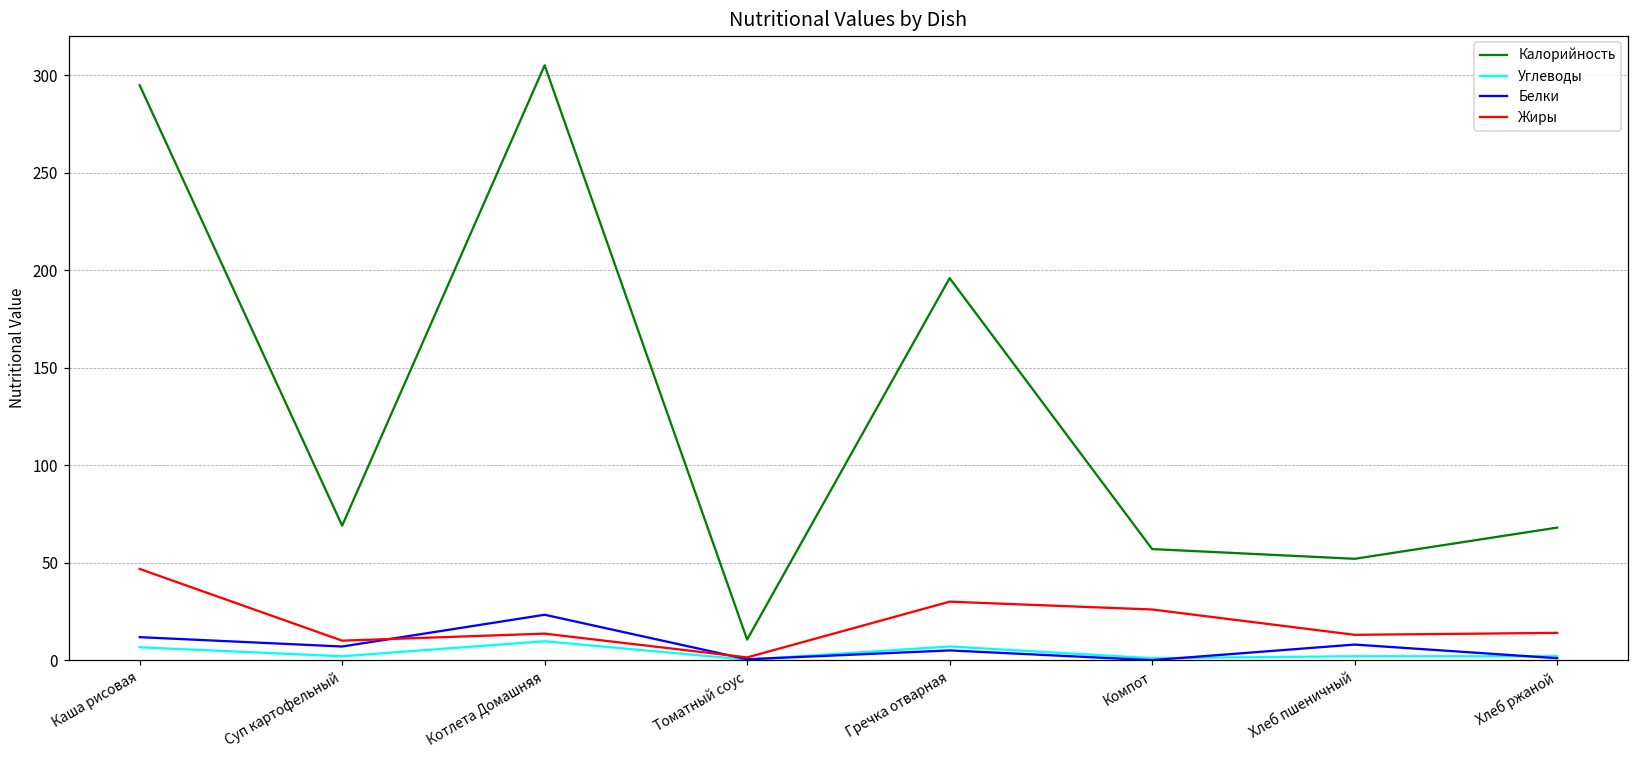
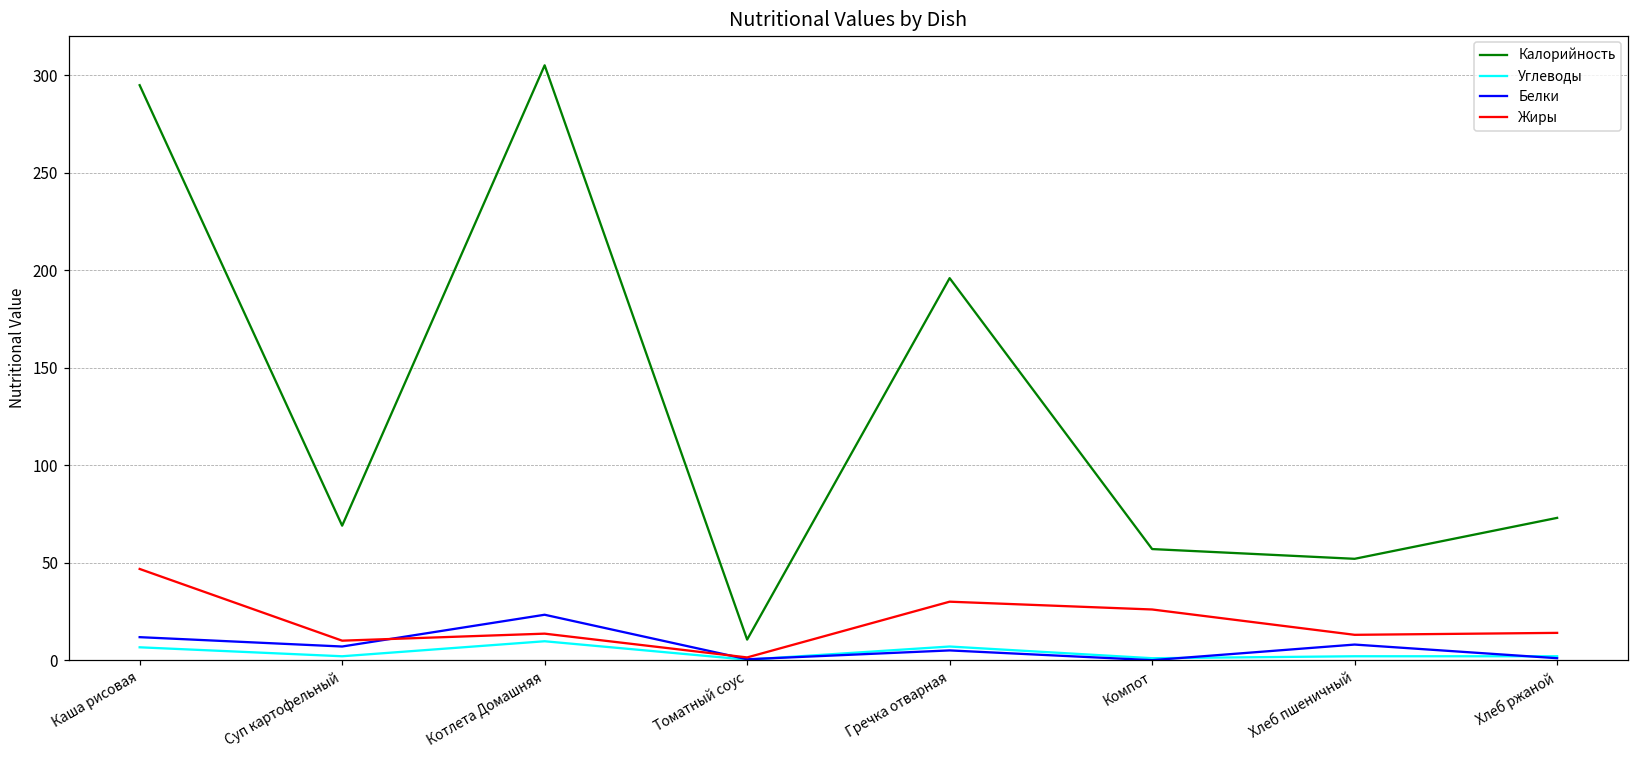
Калорийность, Хлеб ржаной: 68 -> 73
